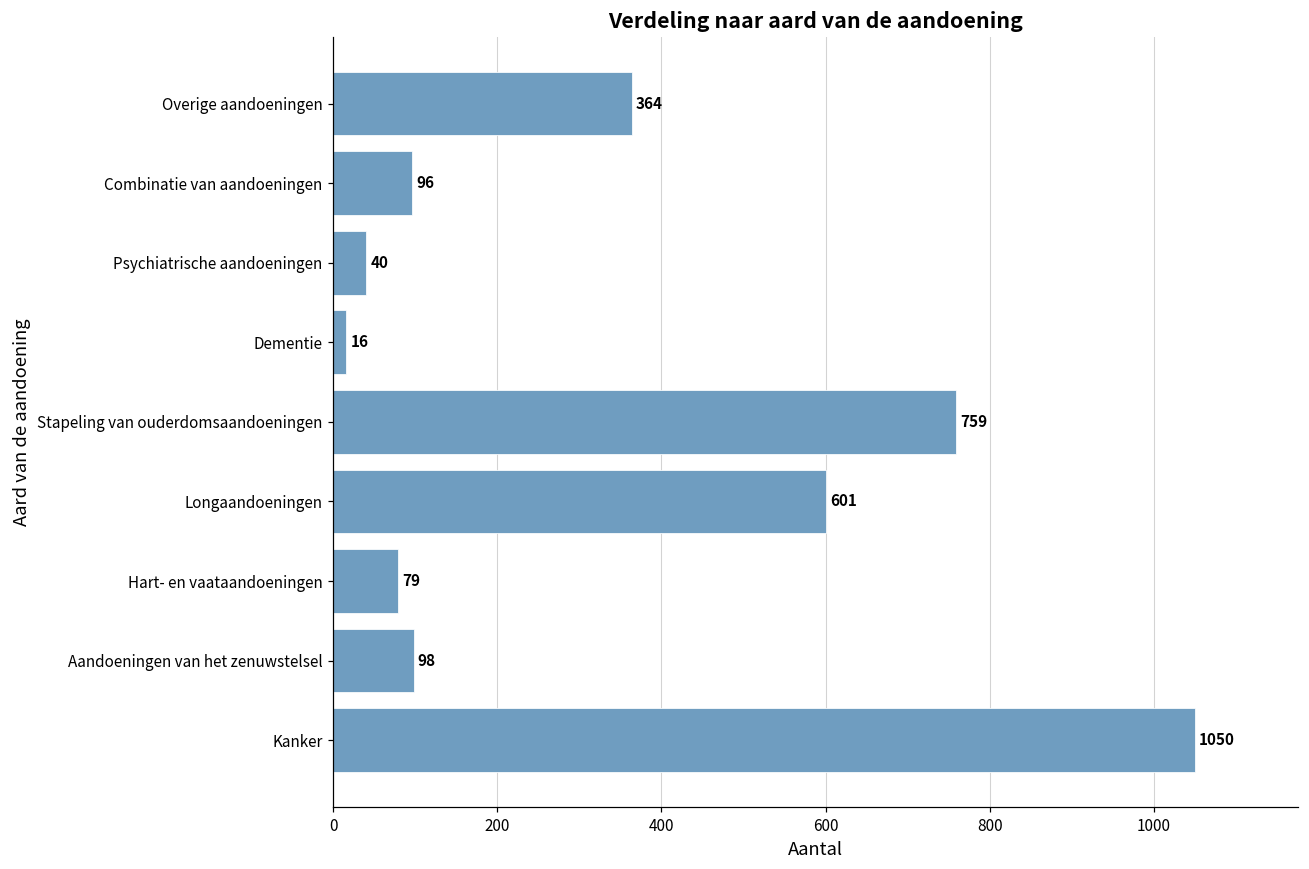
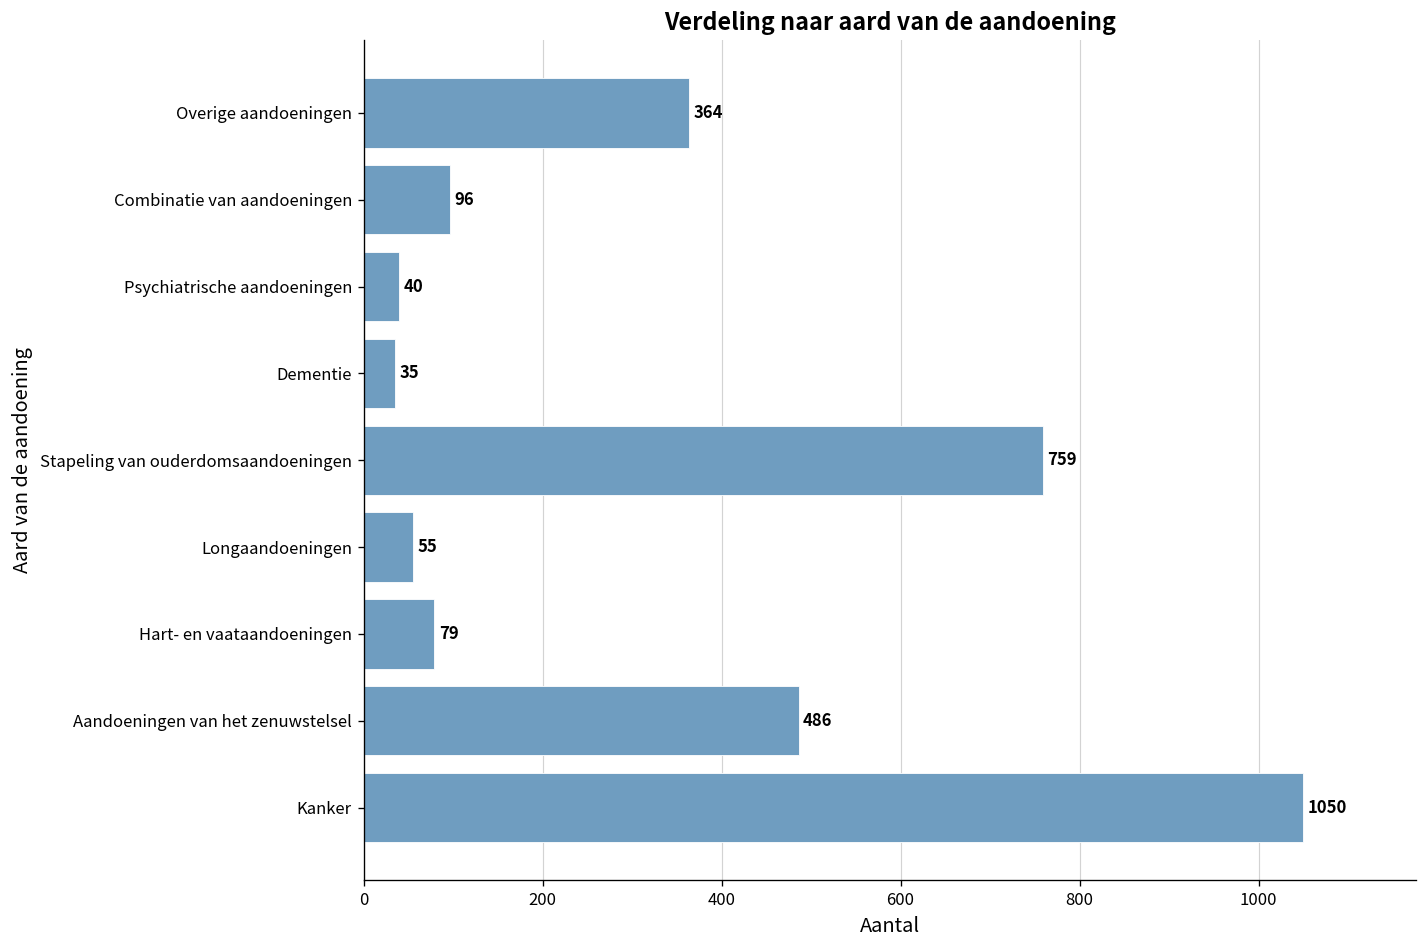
Dementie: 16 -> 35
Longaandoeningen: 601 -> 55
Aandoeningen van het zenuwstelsel: 98 -> 486
